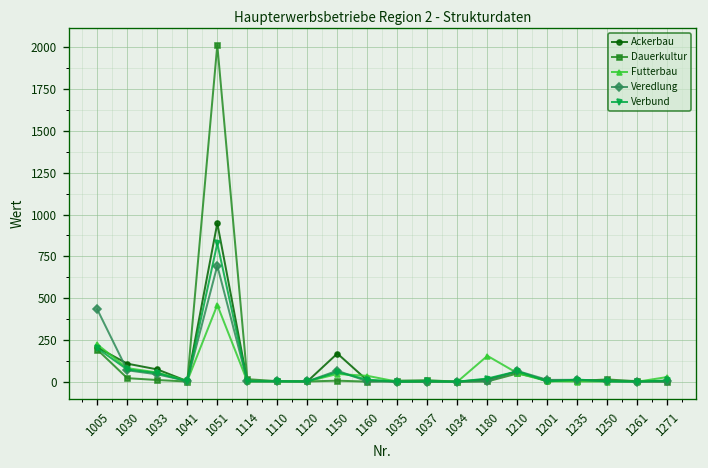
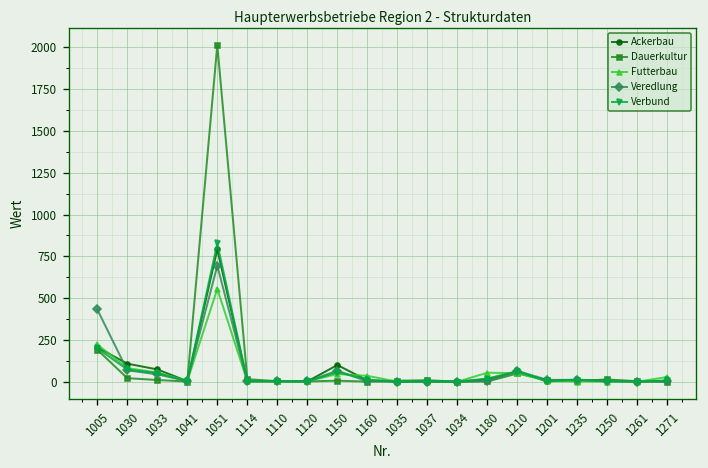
Ackerbau, 1051: 950 -> 790
Futterbau, 1051: 460 -> 560
Ackerbau, 1150: 170 -> 100
Futterbau, 1180: 150 -> 50
